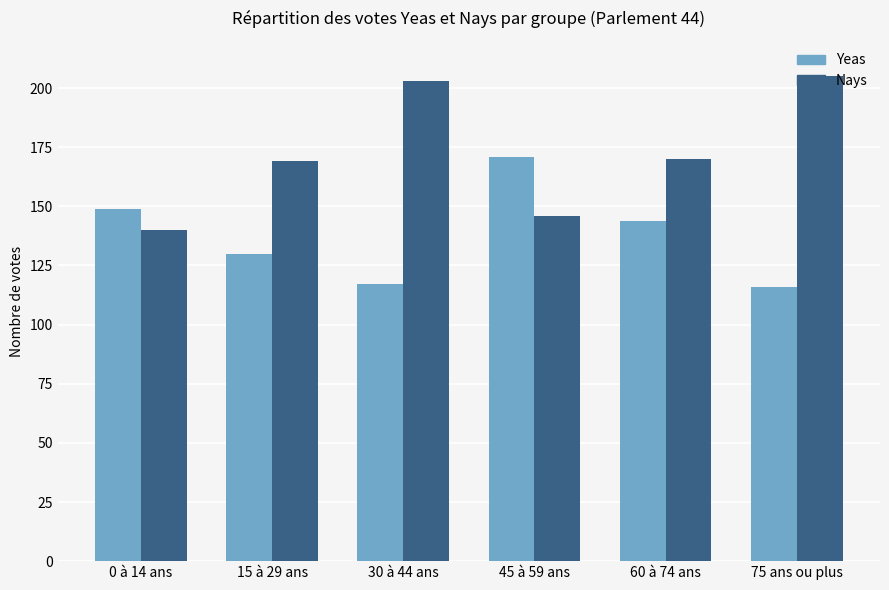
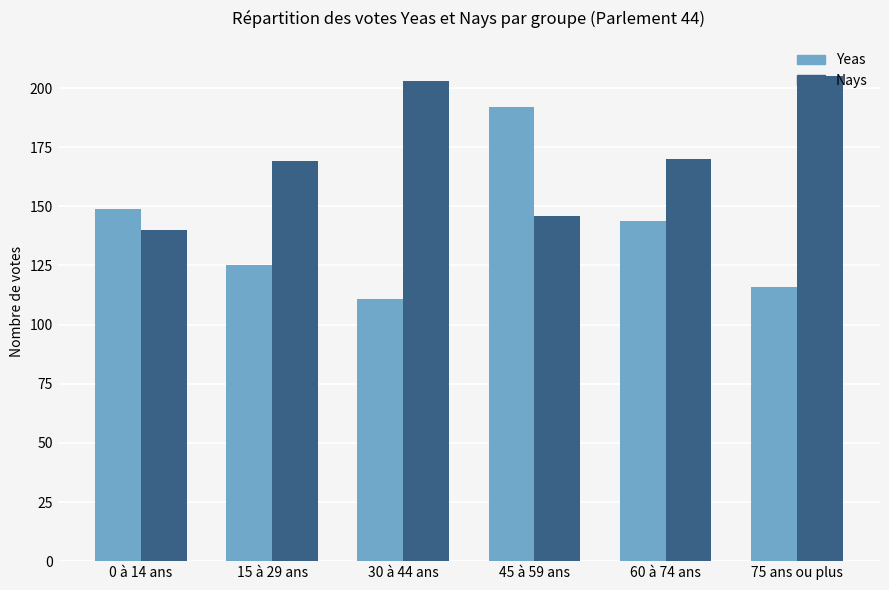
Yeas, 15 à 29 ans: 130 -> 125
Yeas, 30 à 44 ans: 117 -> 111
Yeas, 45 à 59 ans: 171 -> 192
